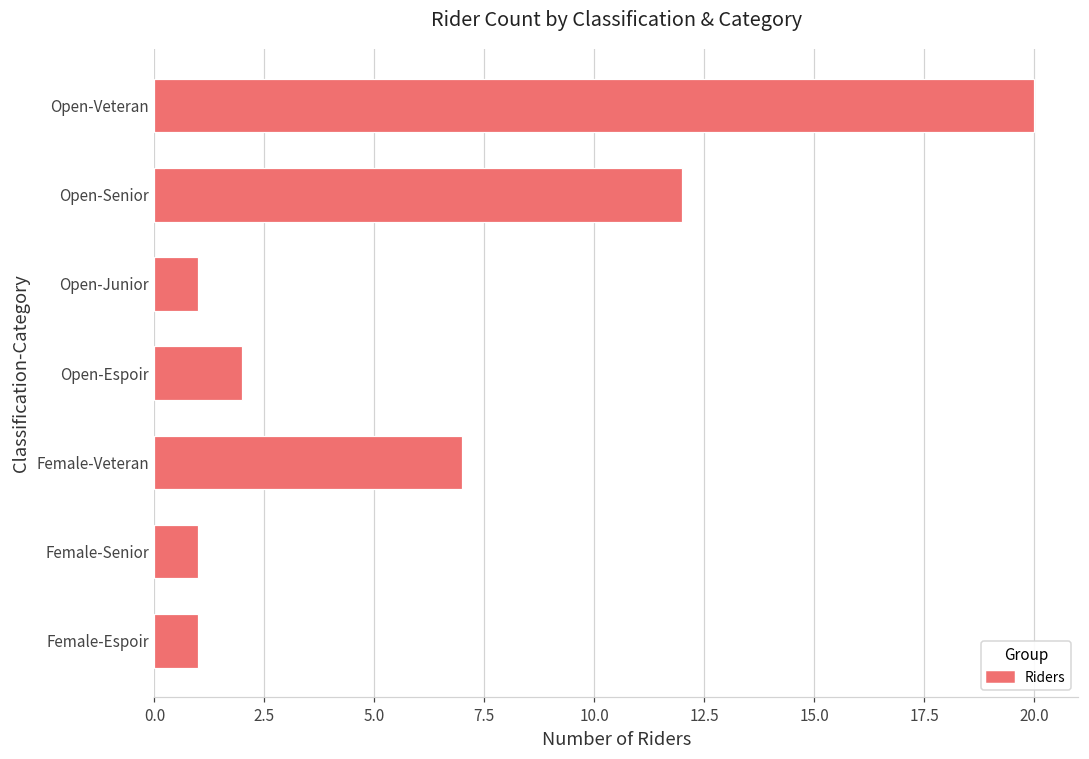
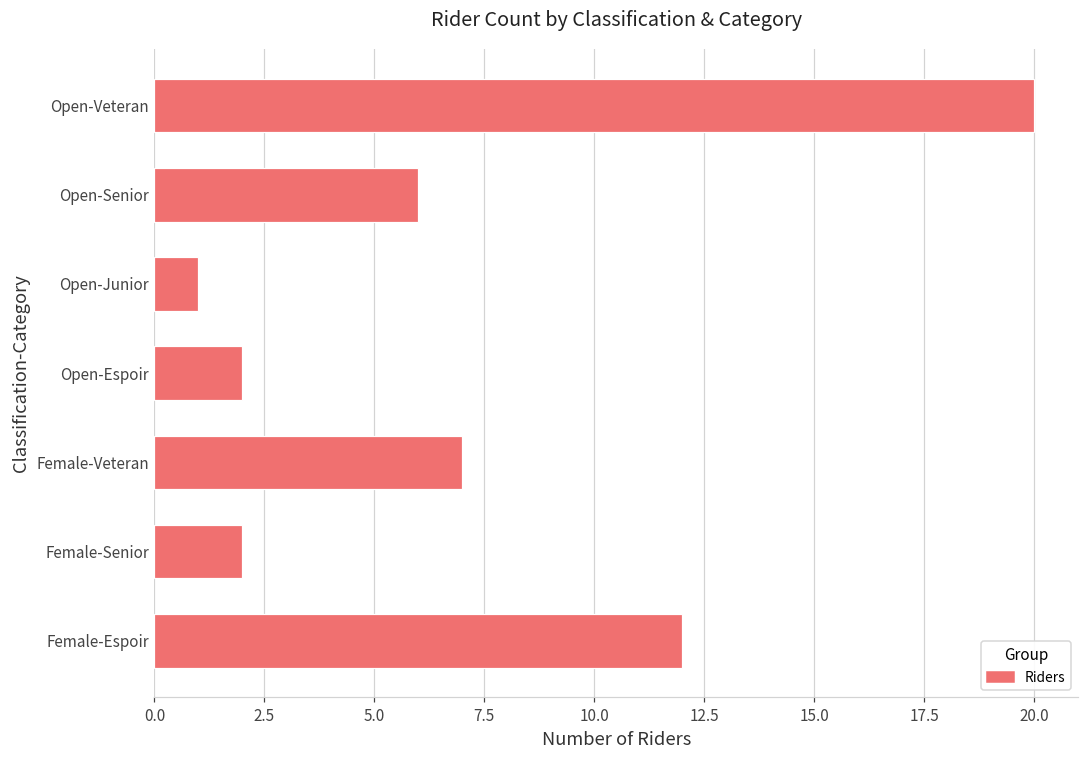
Open-Senior: 12 -> 6
Female-Senior: 1 -> 2
Female-Espoir: 1 -> 12
